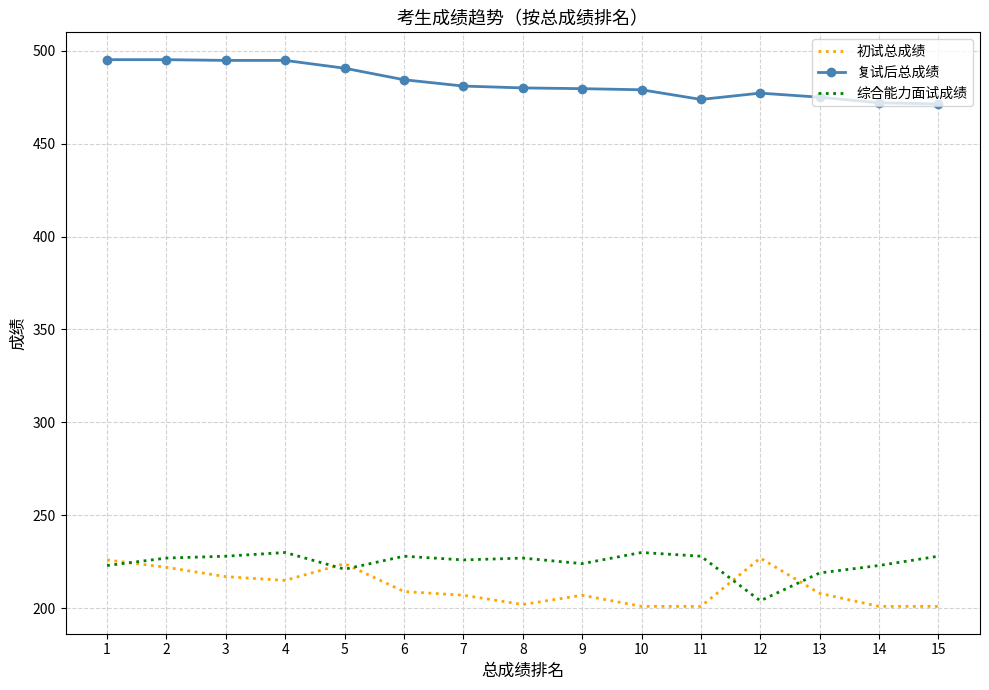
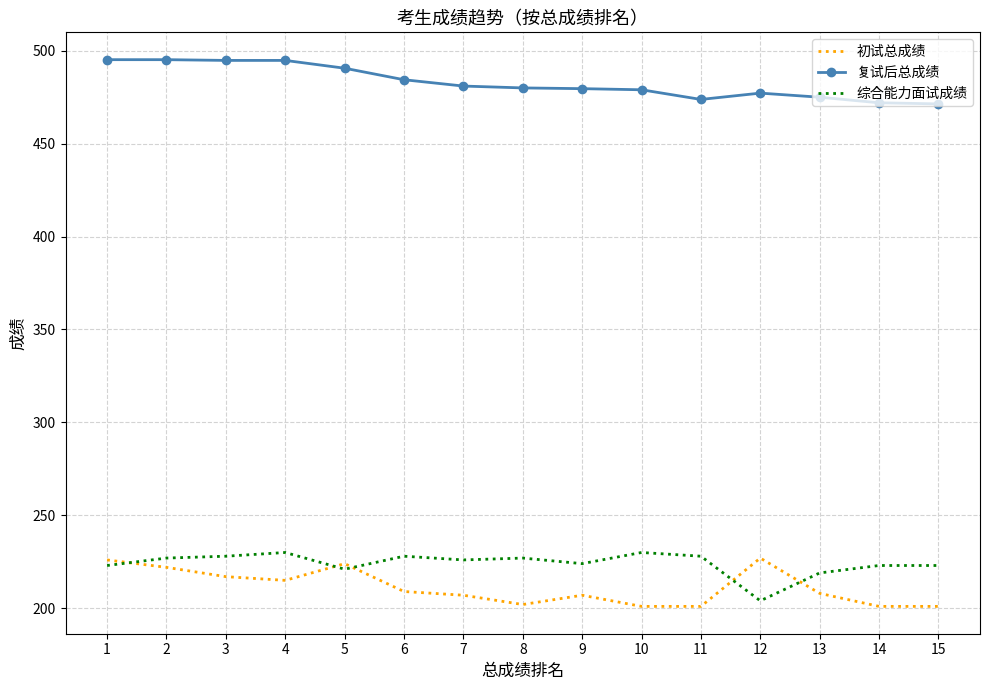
综合能力面试成绩, 15: 228 -> 223
